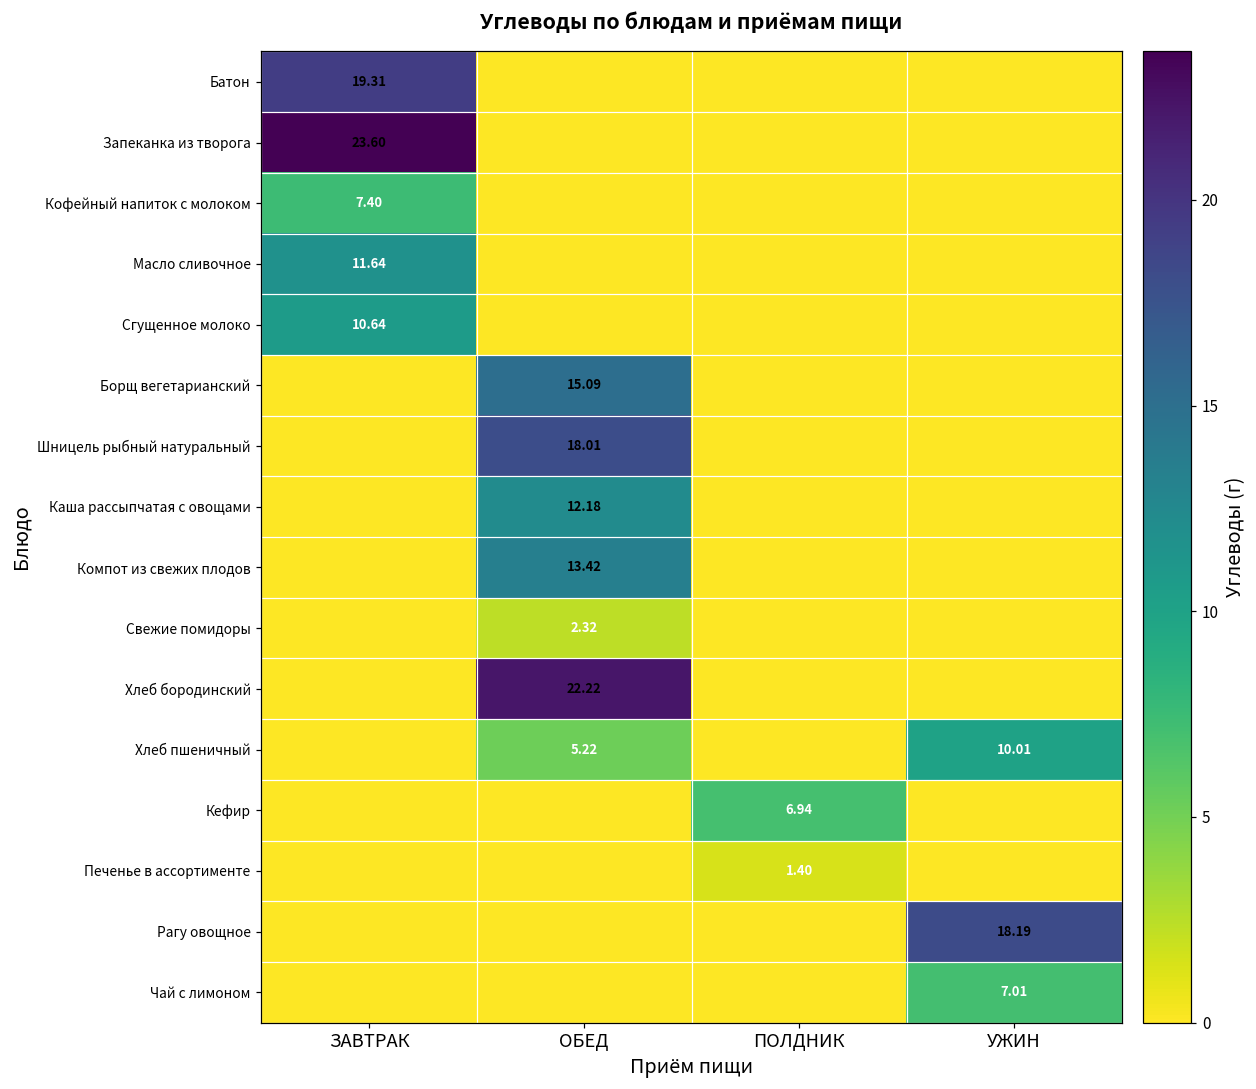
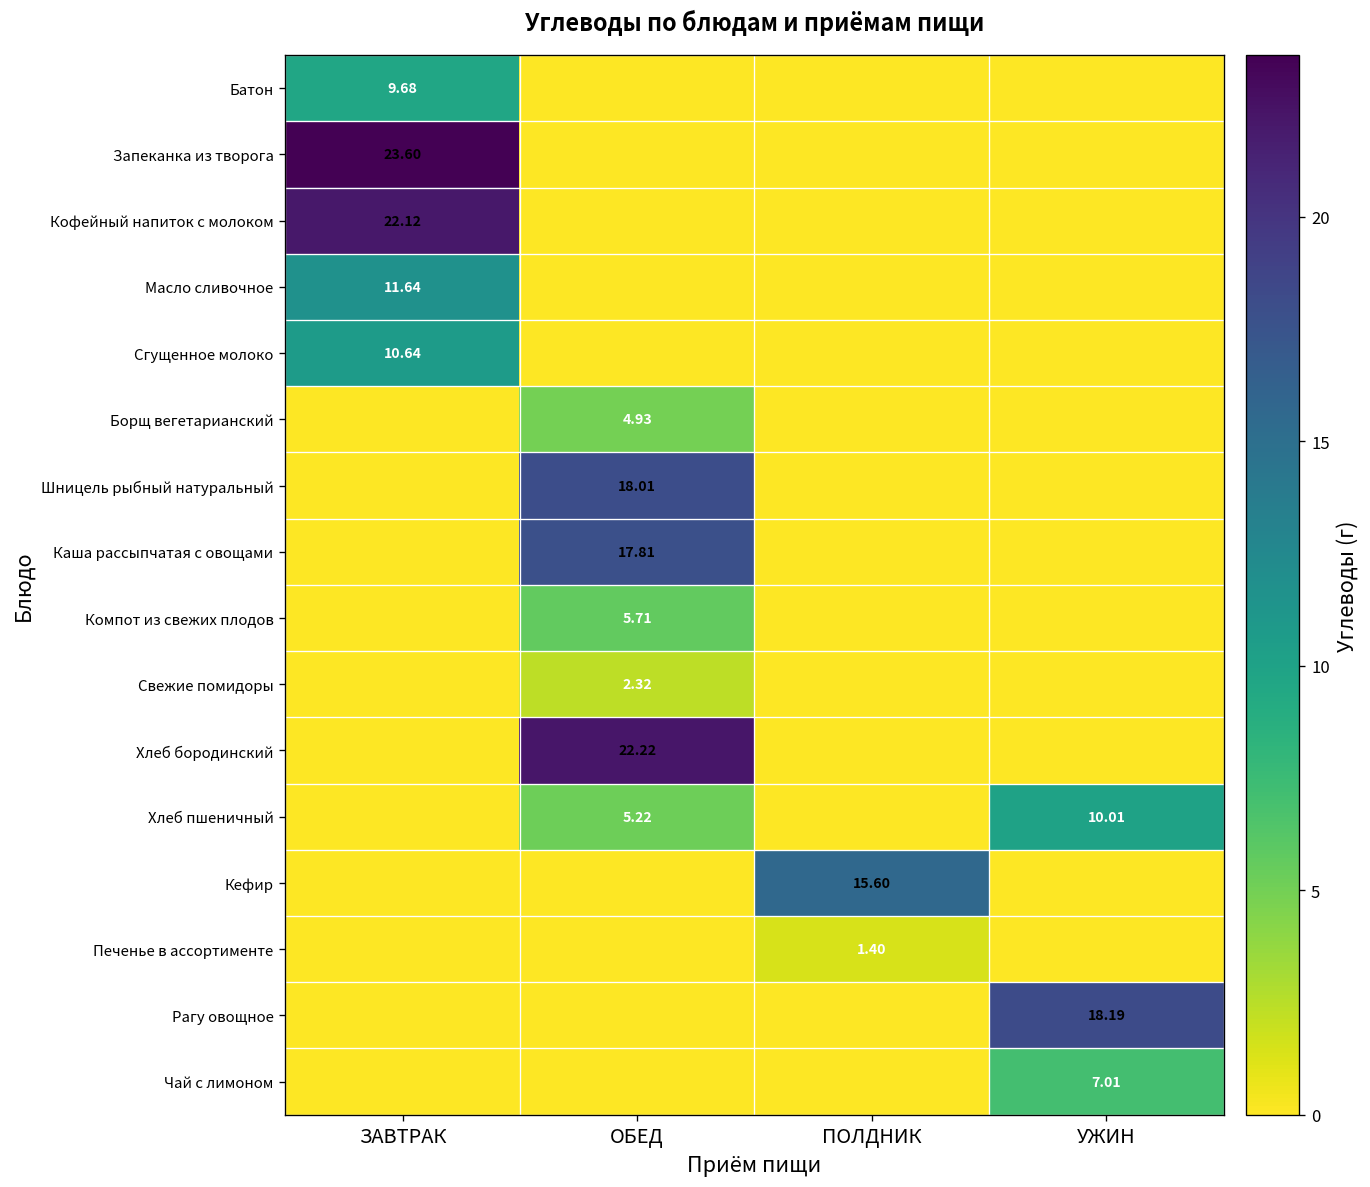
Батон, ЗАВТРАК: 19.31 -> 9.68
Кофейный напиток с молоком, ЗАВТРАК: 7.40 -> 22.12
Борщ вегетарианский, ОБЕД: 15.09 -> 4.93
Каша рассыпчатая с овощами, ОБЕД: 12.18 -> 17.81
Компот из свежих плодов, ОБЕД: 13.42 -> 5.71
Кефир, ПОЛДНИК: 6.94 -> 15.60
